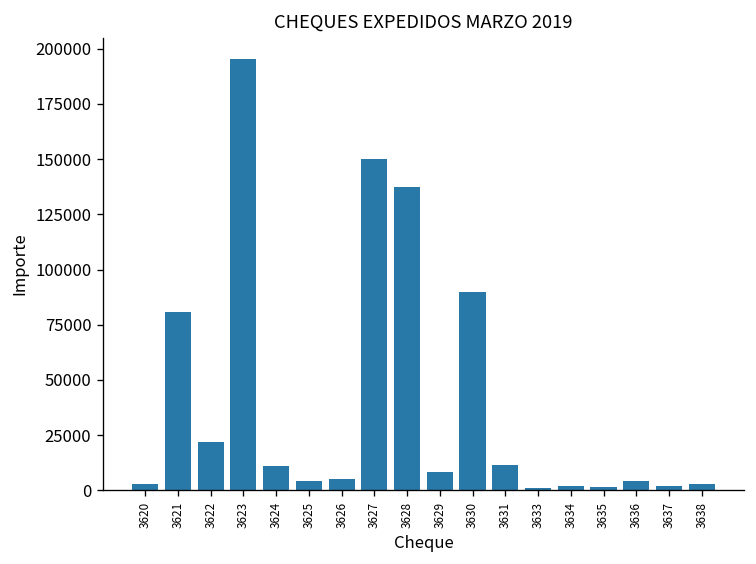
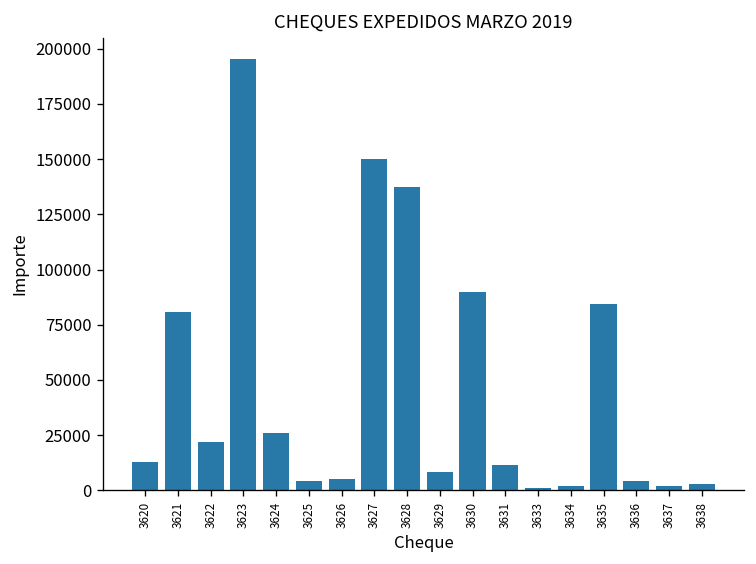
3620: 3000 -> 13000
3624: 11000 -> 26000
3635: 2000 -> 84000
